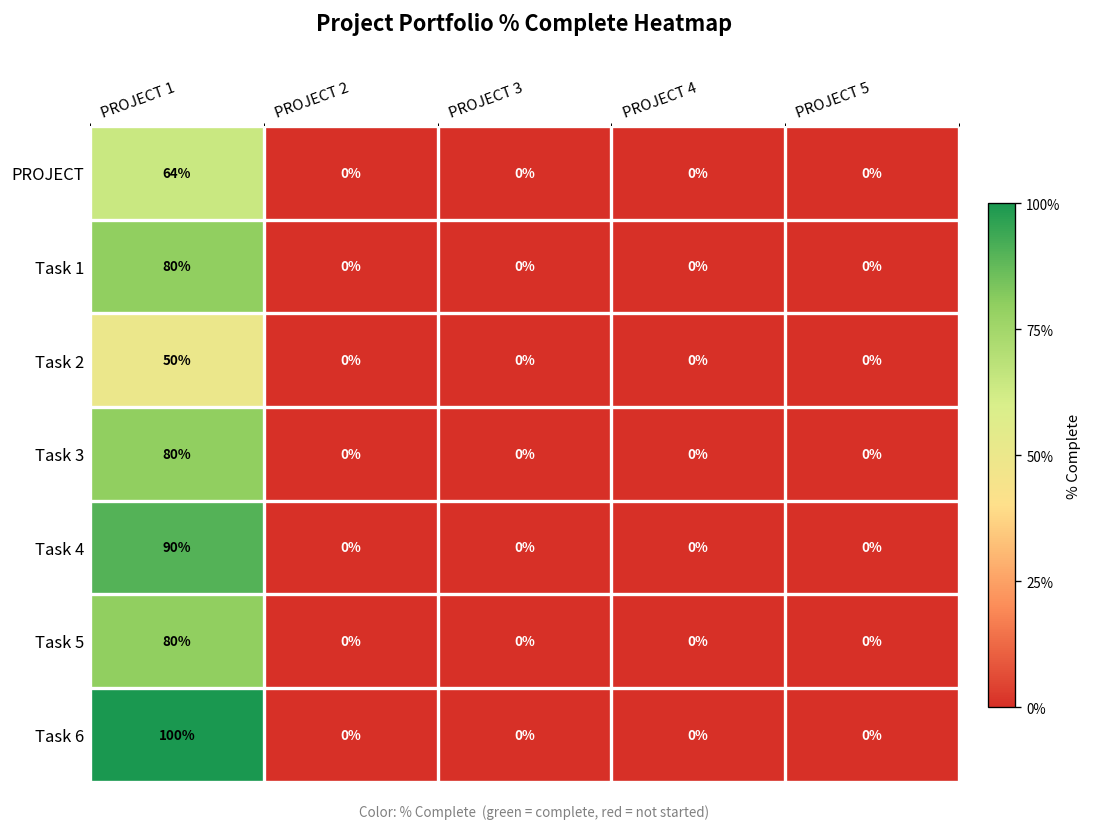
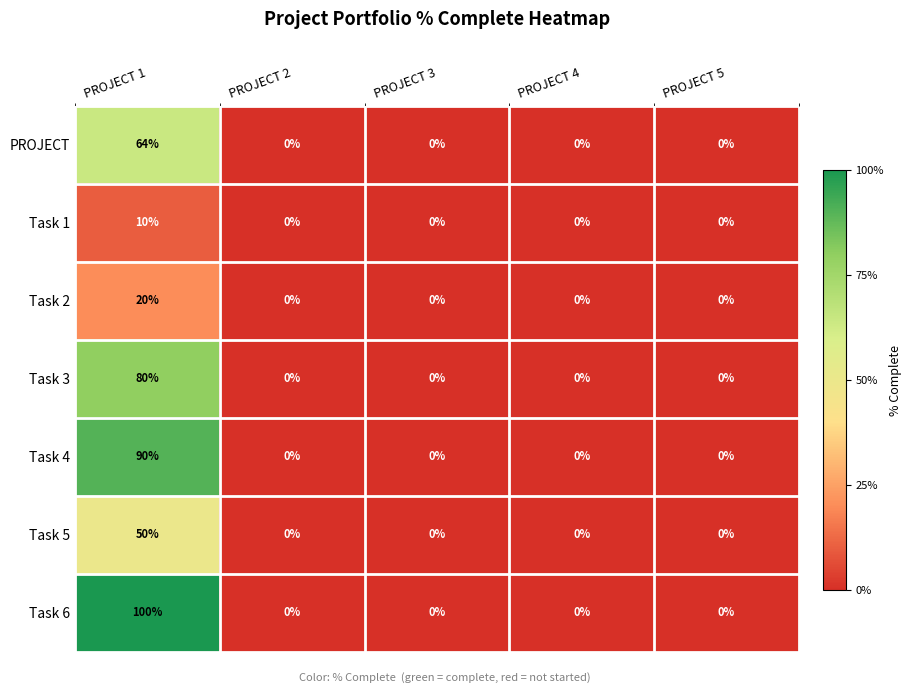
Task 1, PROJECT 1: 80% -> 10%
Task 2, PROJECT 1: 50% -> 20%
Task 5, PROJECT 1: 80% -> 50%
